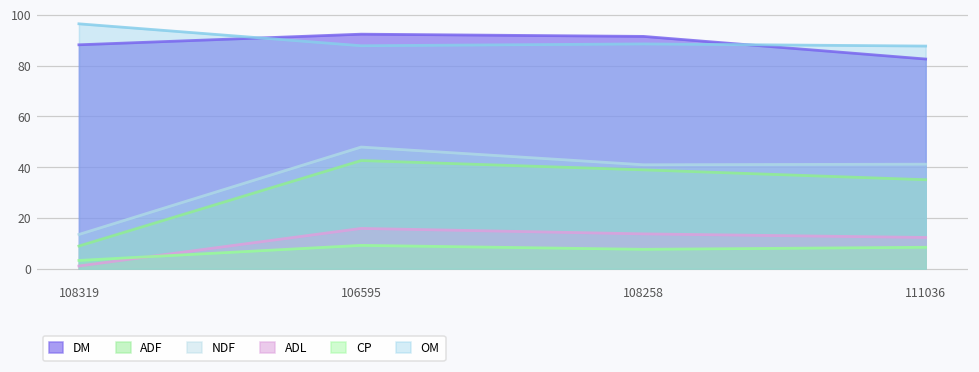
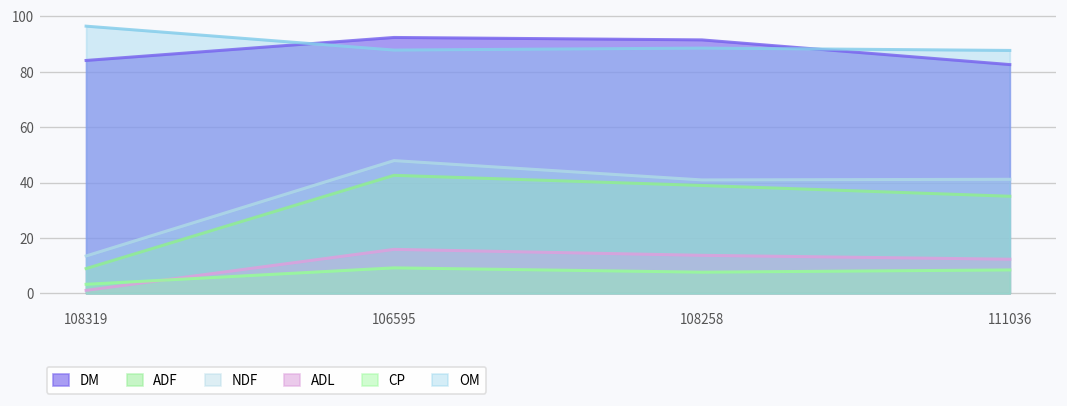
DM, 108319: 88 -> 84
